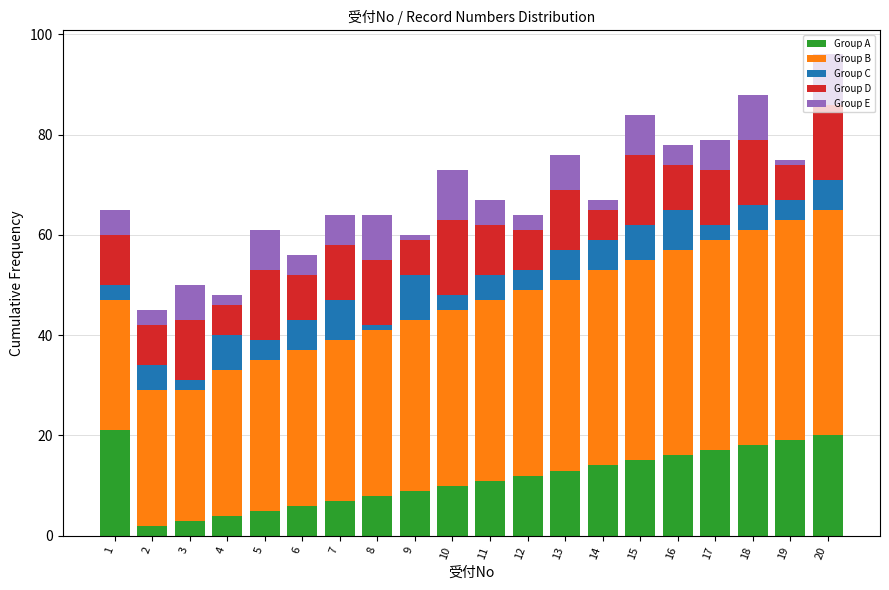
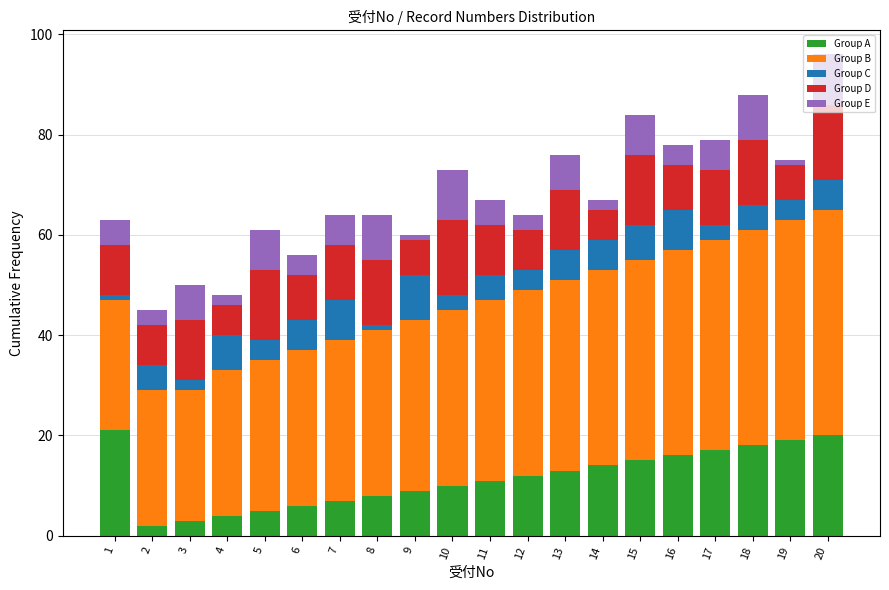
Group C, 1: 3 -> 1
